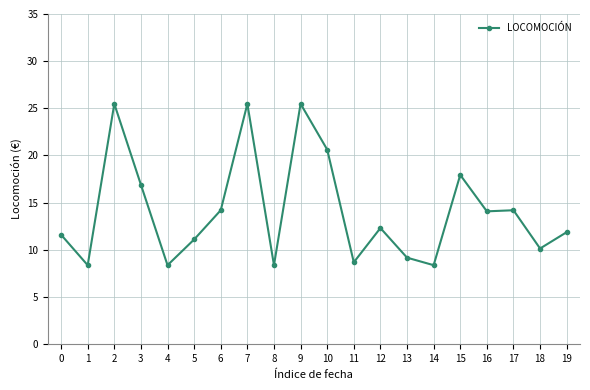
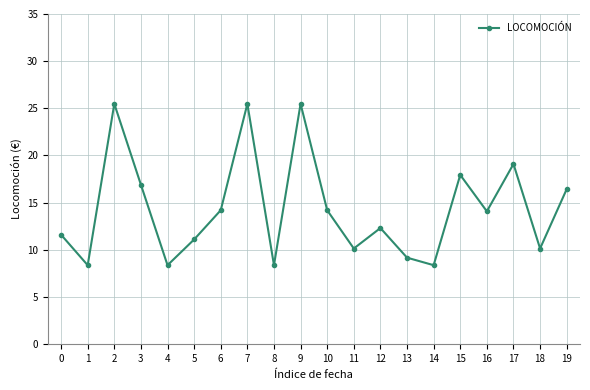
10: 21 -> 14
11: 9 -> 10
17: 14 -> 19
19: 12 -> 16
